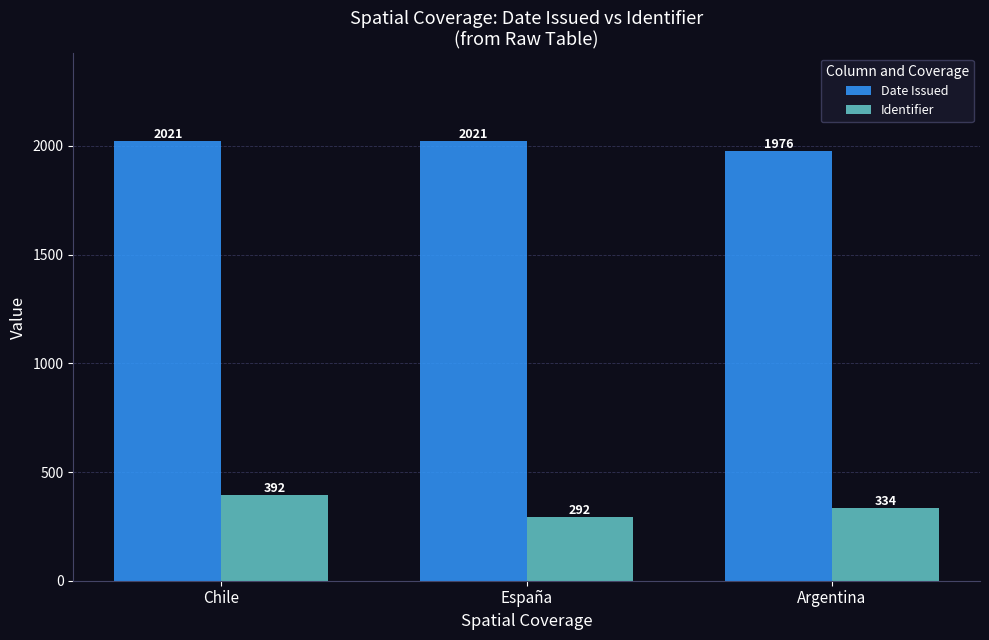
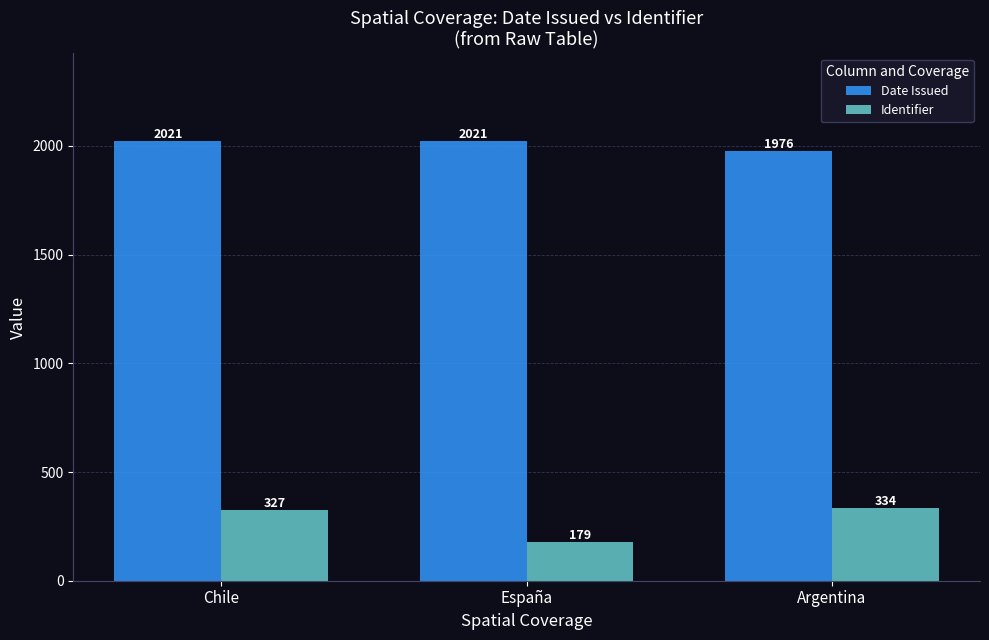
Identifier, Chile: 392 -> 327
Identifier, España: 292 -> 179
